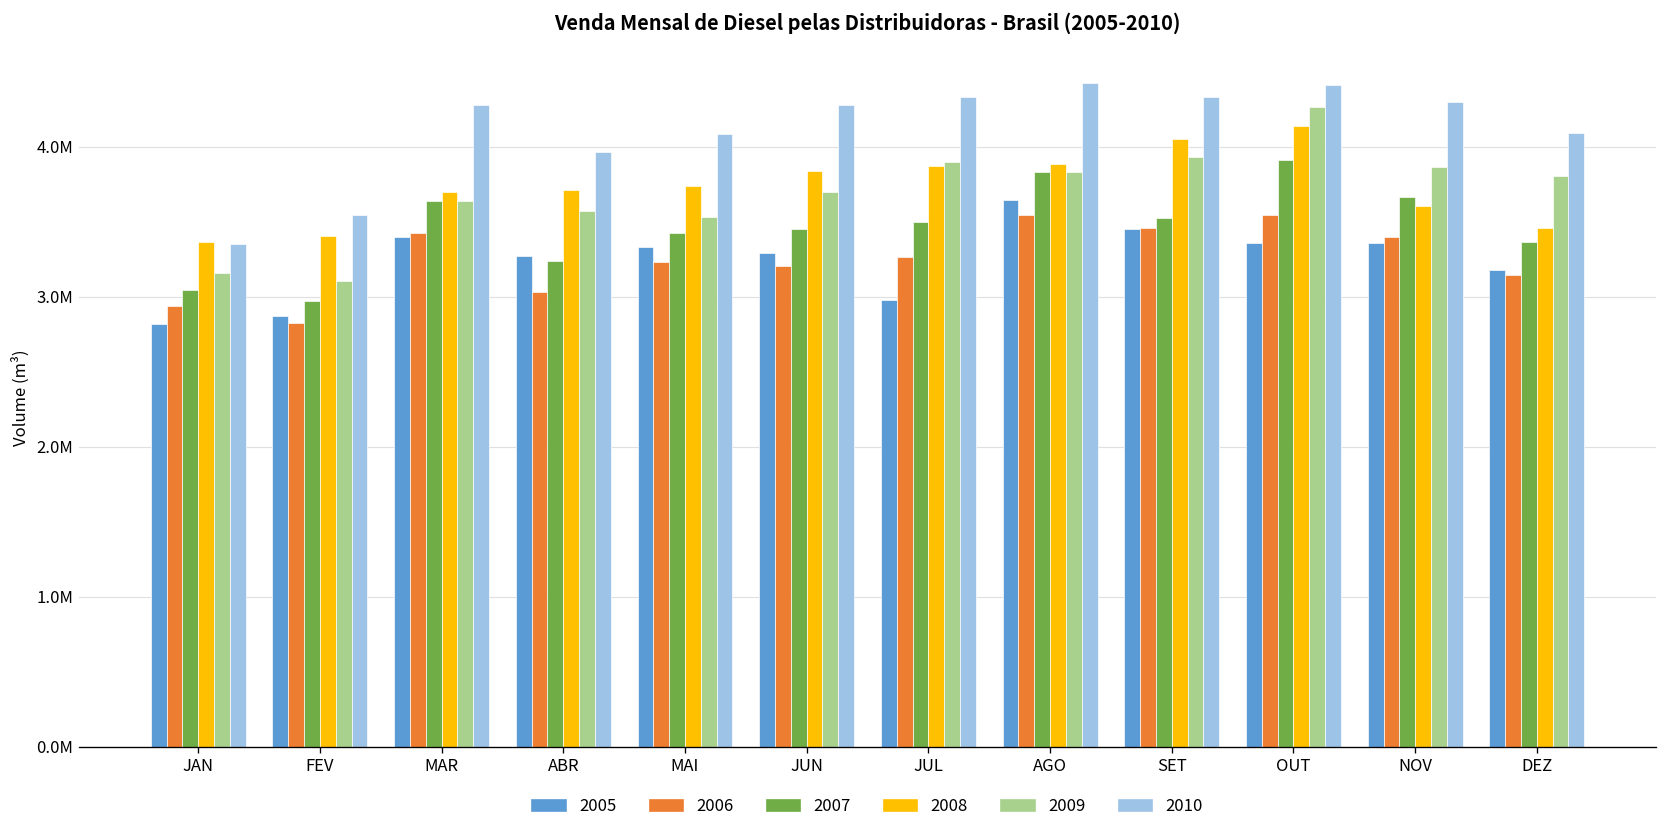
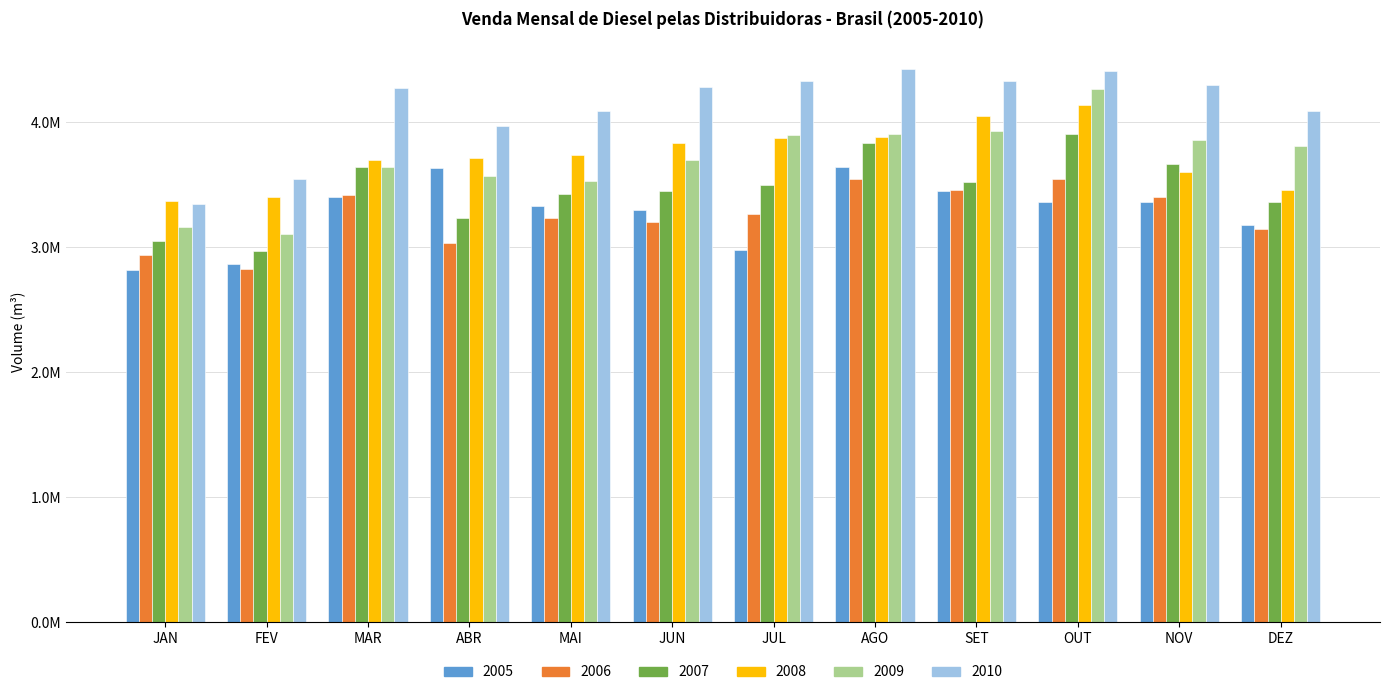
2005, ABR: 3270000 -> 3630000
2009, AGO: 3830000 -> 3900000
